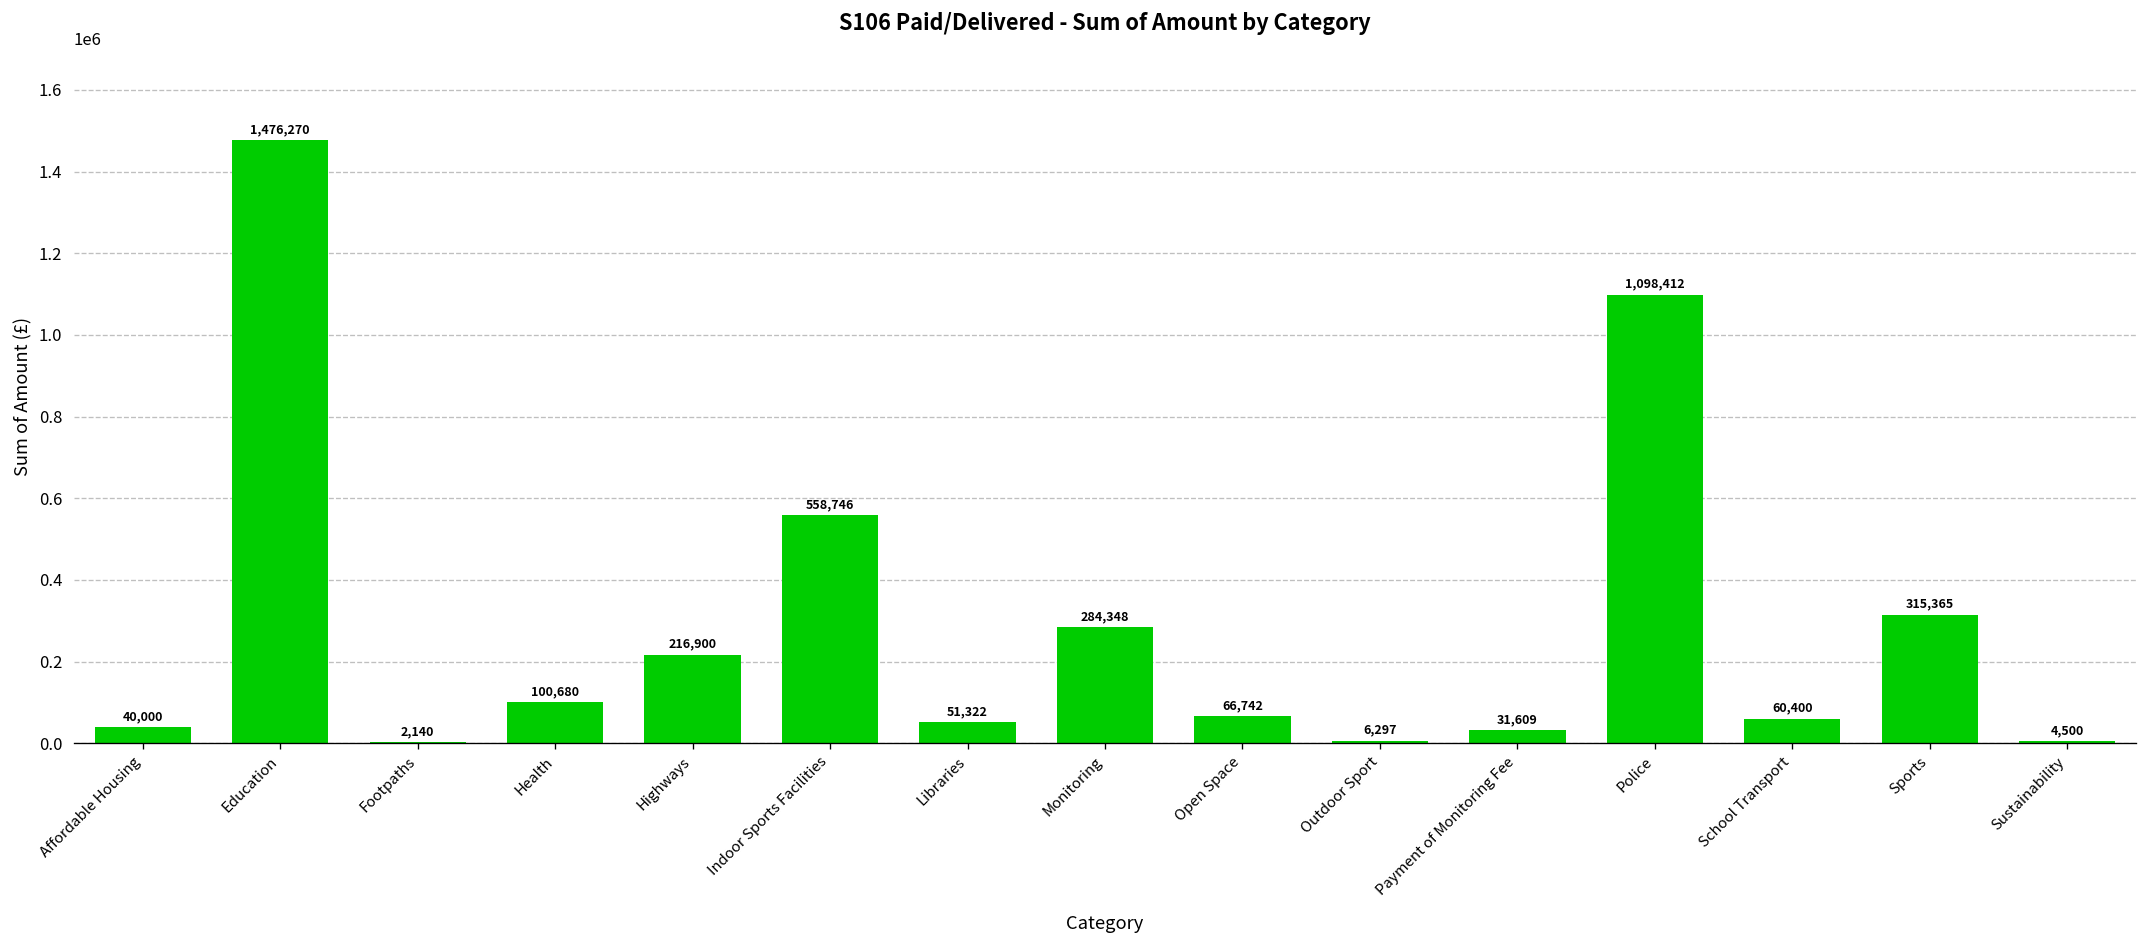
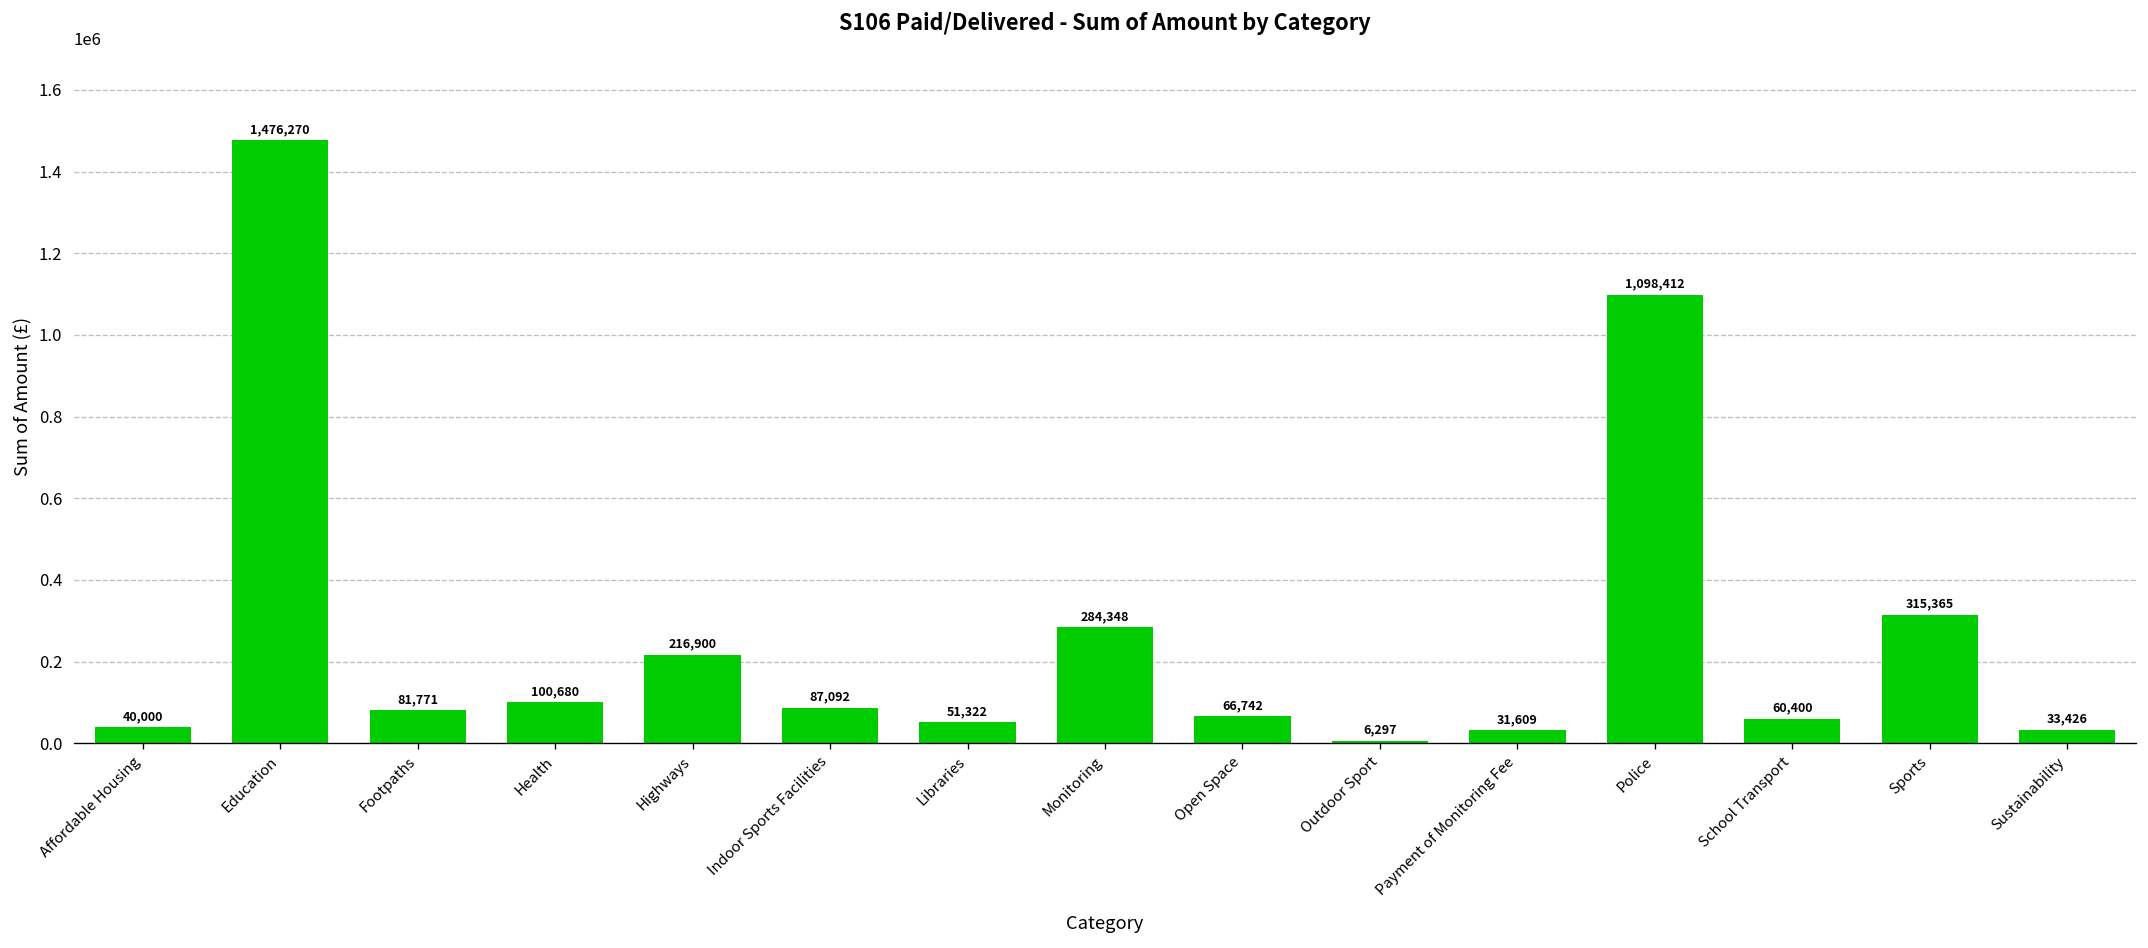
Footpaths: 2,140 -> 81,771
Indoor Sports Facilities: 558,746 -> 87,092
Sustainability: 4,500 -> 33,426
